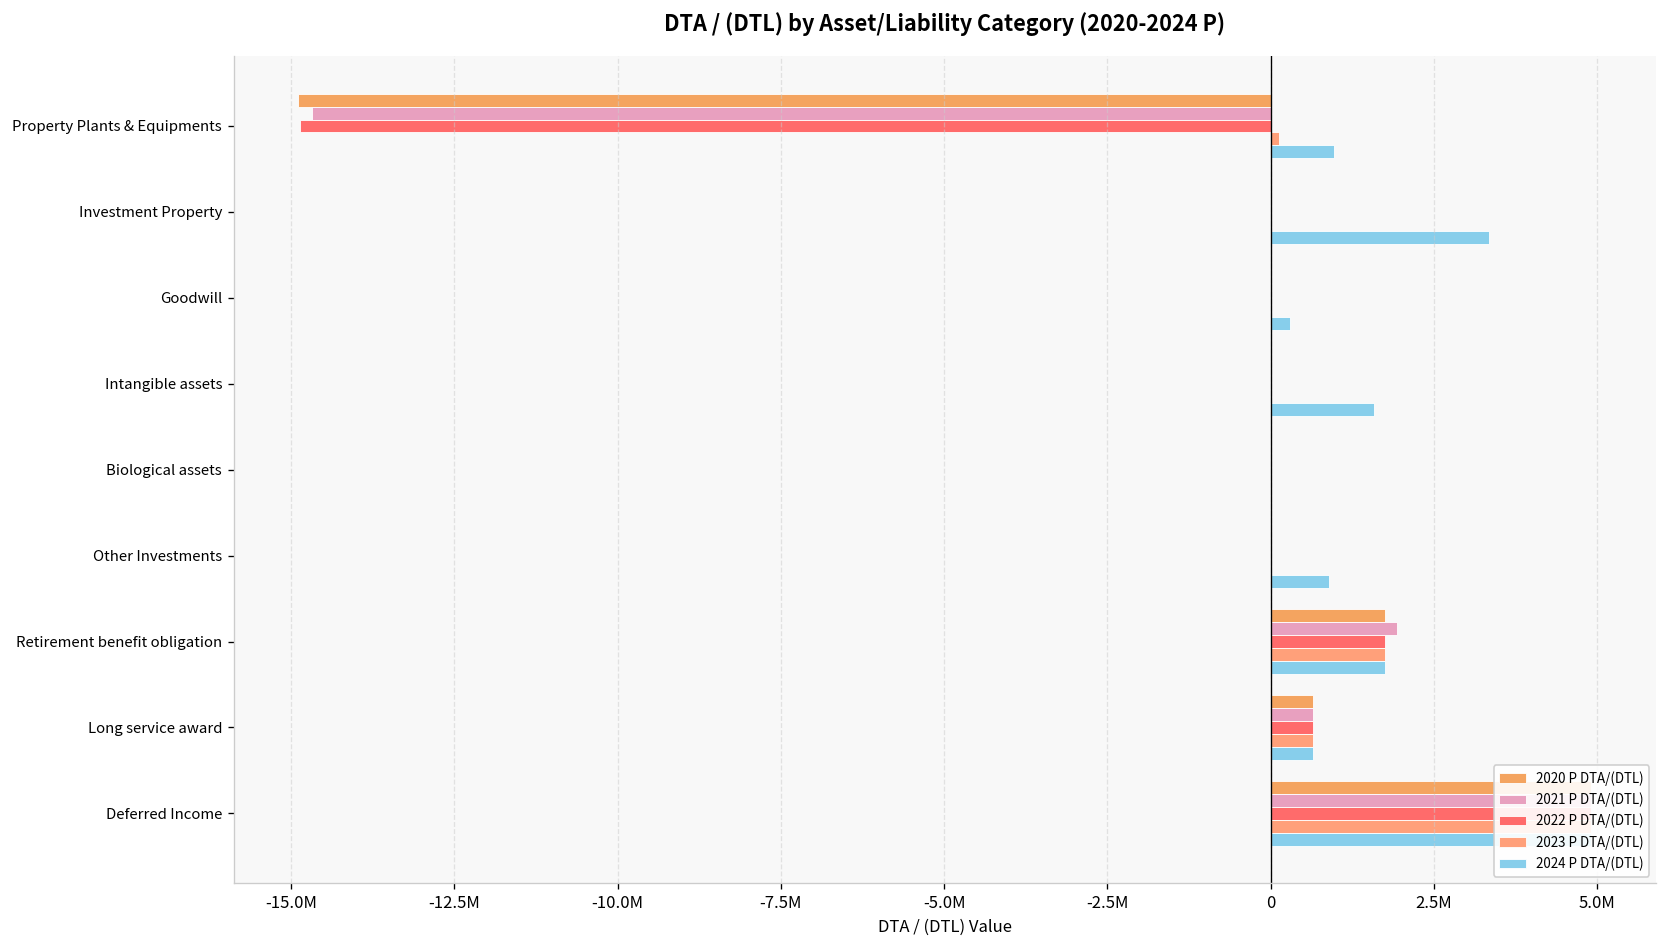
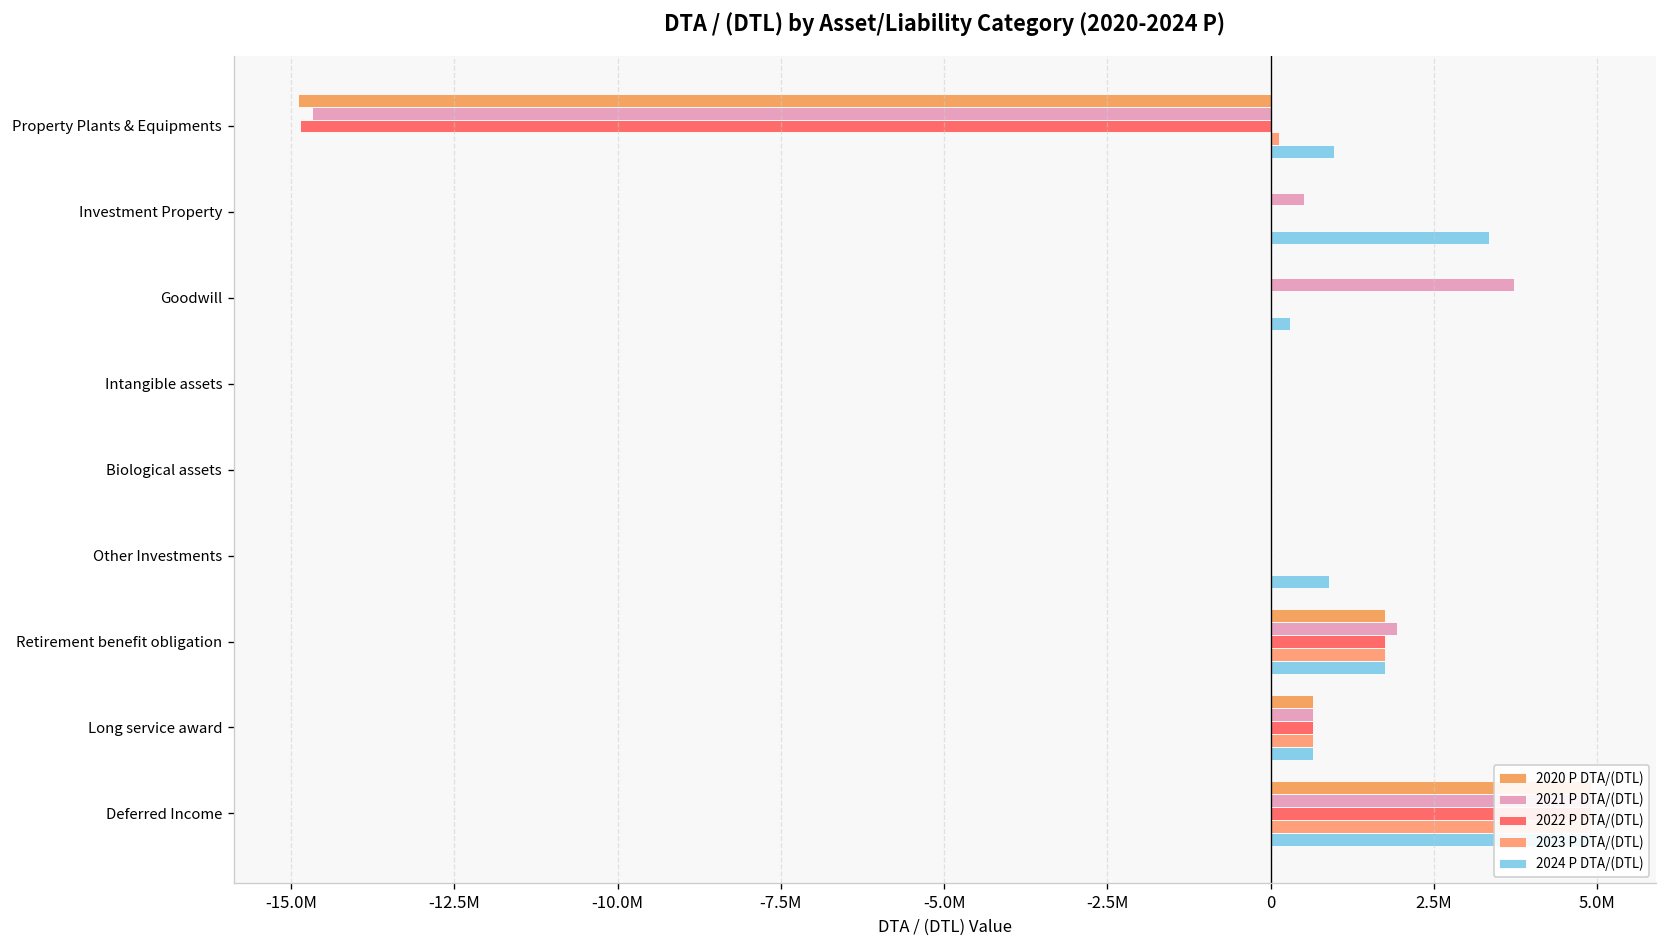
2021 P DTA/(DTL), Investment Property: 0 -> 500000
2021 P DTA/(DTL), Goodwill: 0 -> 3700000
2024 P DTA/(DTL), Intangible assets: 1600000 -> 0
